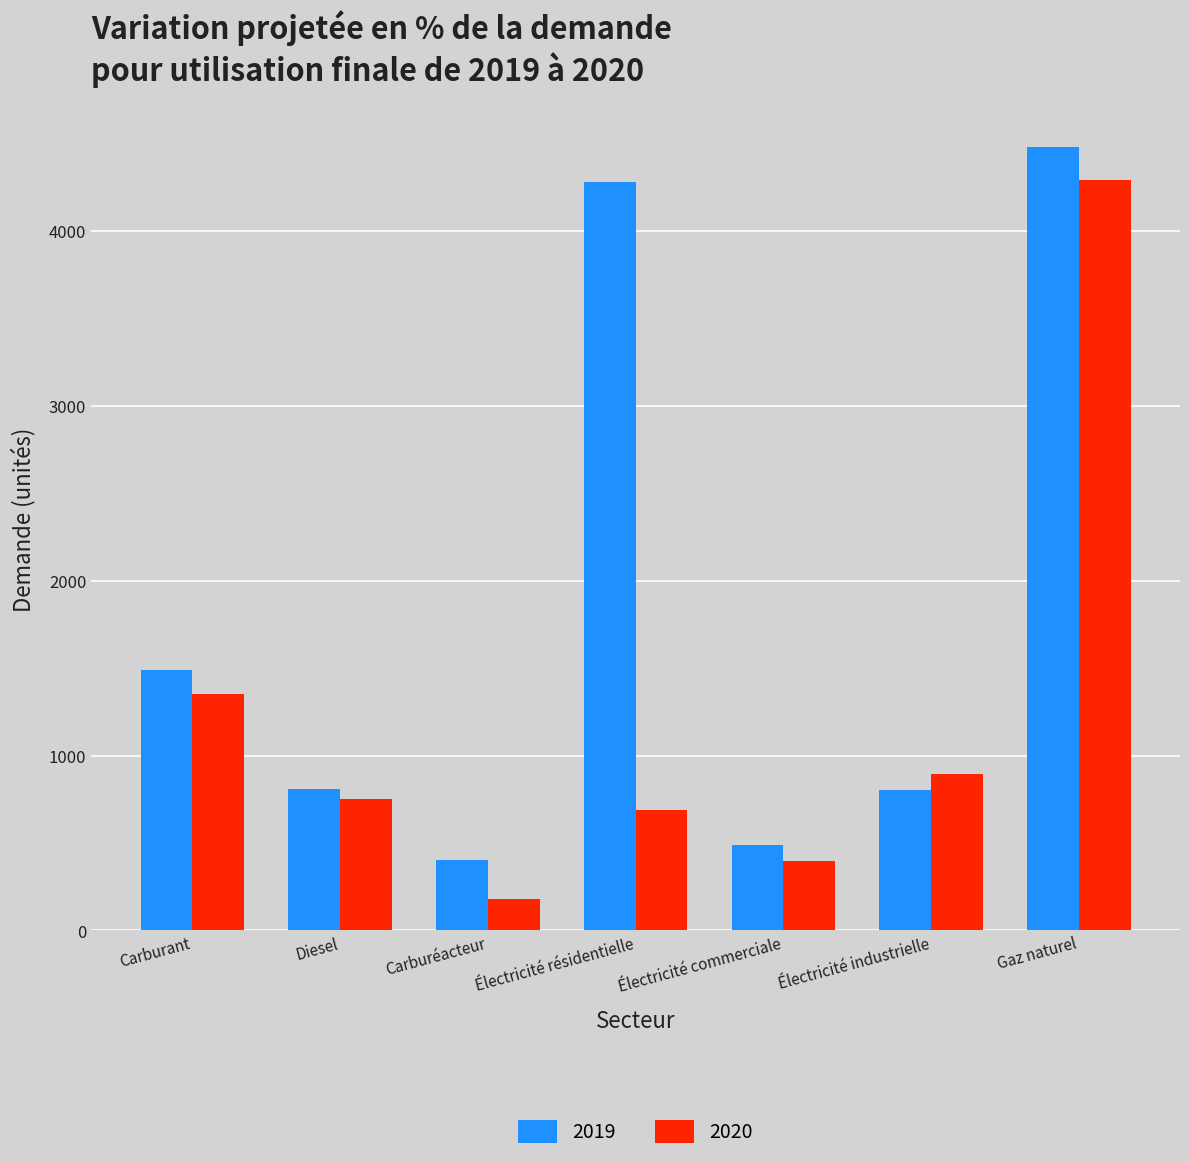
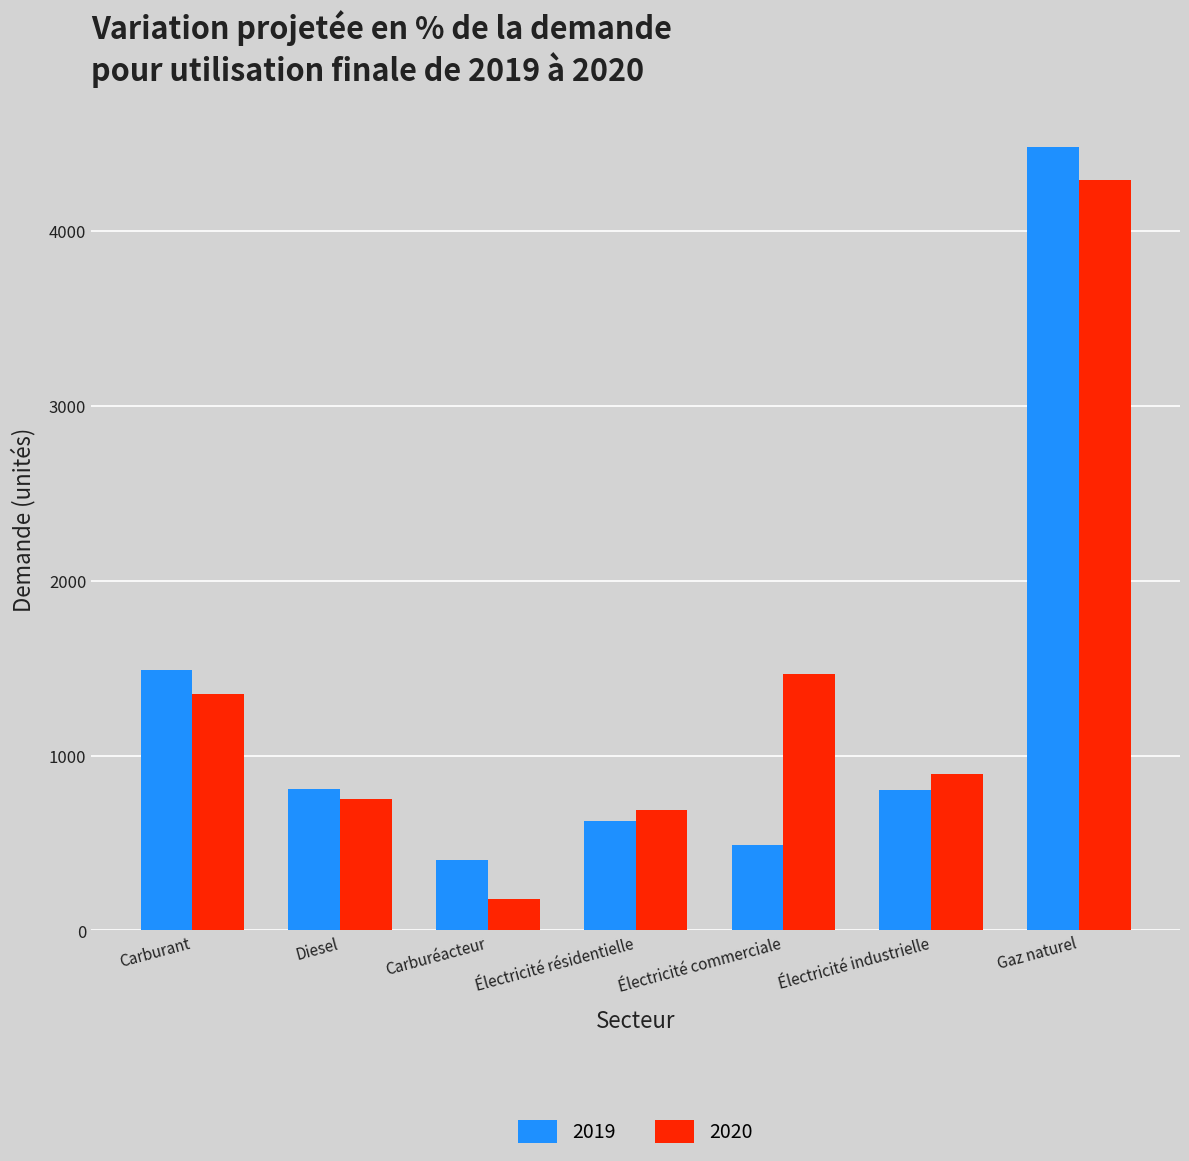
2019, Électricité résidentielle: 4280 -> 630
2020, Électricité commerciale: 400 -> 1470
